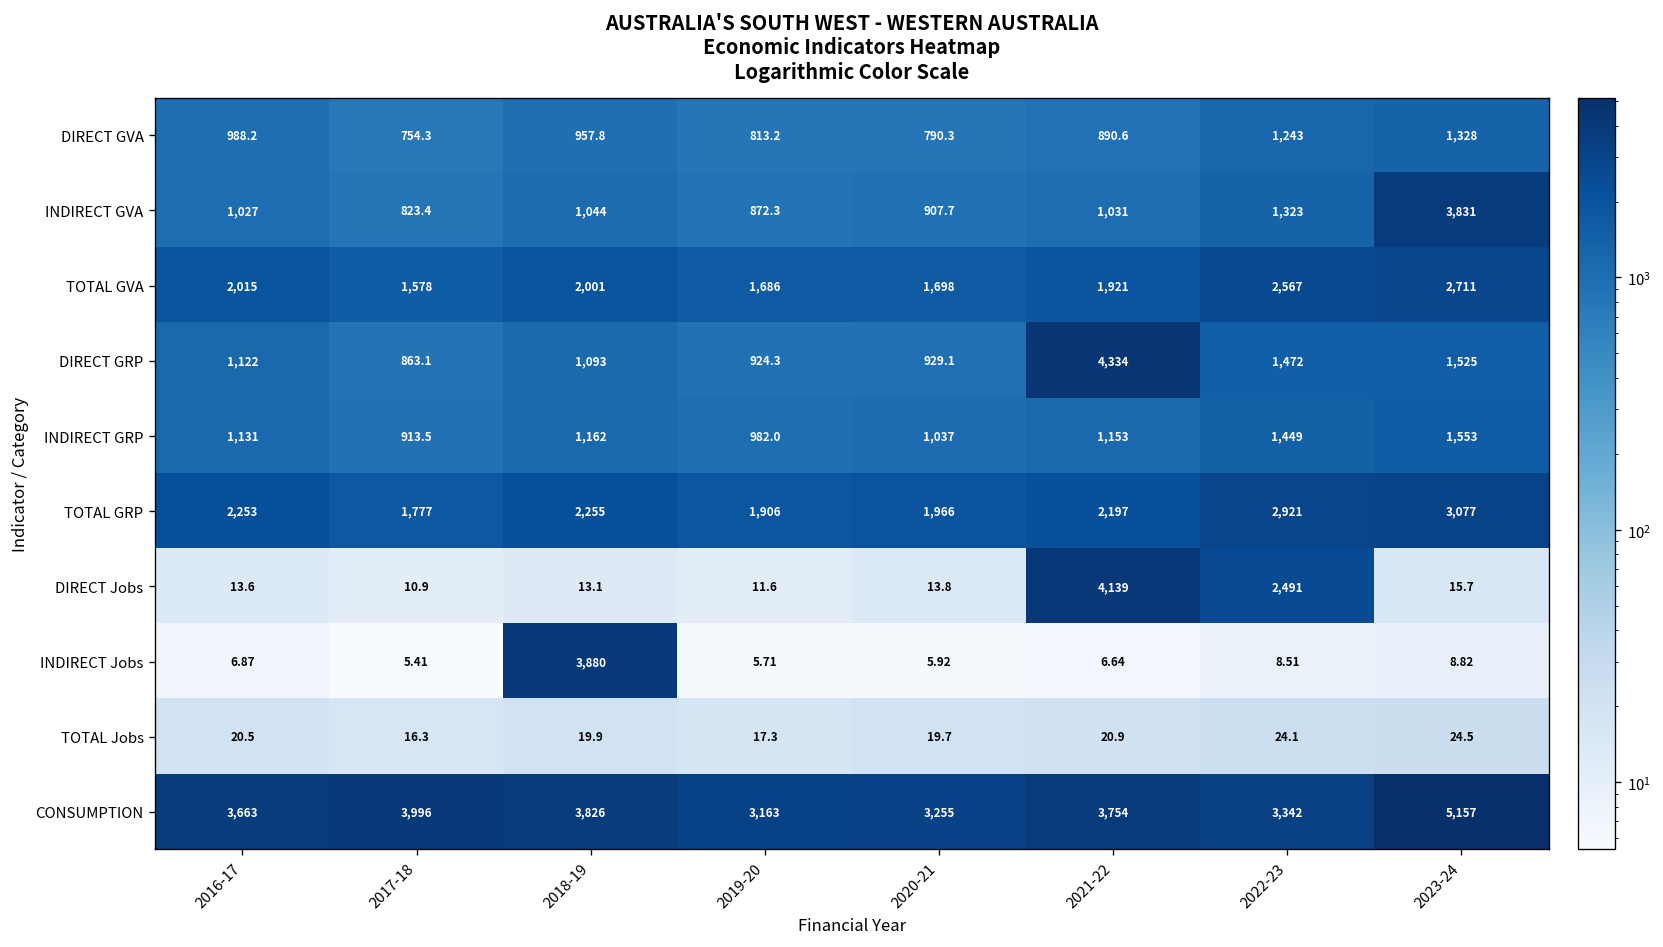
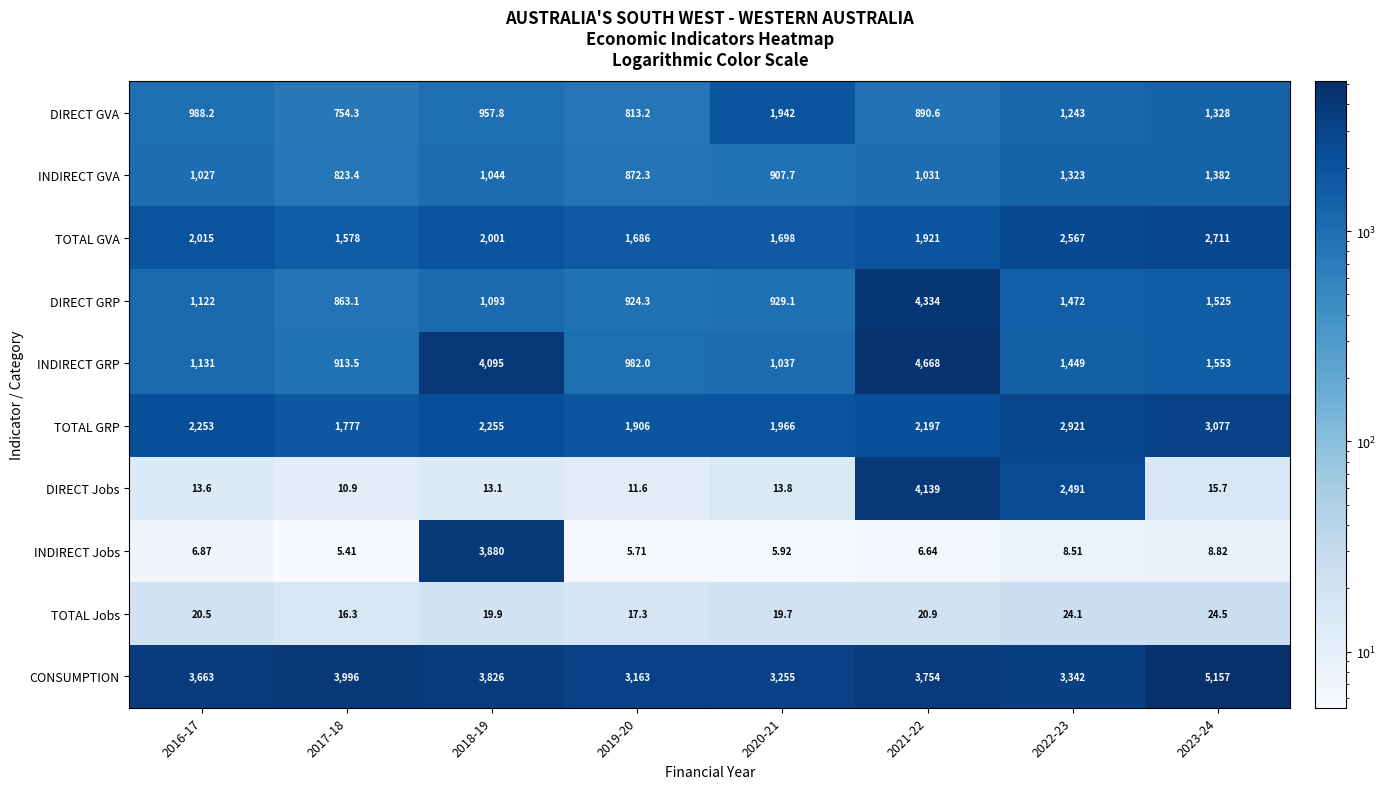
DIRECT GVA, 2020-21: 790.3 -> 1,942
INDIRECT GVA, 2023-24: 3,831 -> 1,382
INDIRECT GRP, 2018-19: 1,162 -> 4,095
INDIRECT GRP, 2021-22: 1,153 -> 4,668
